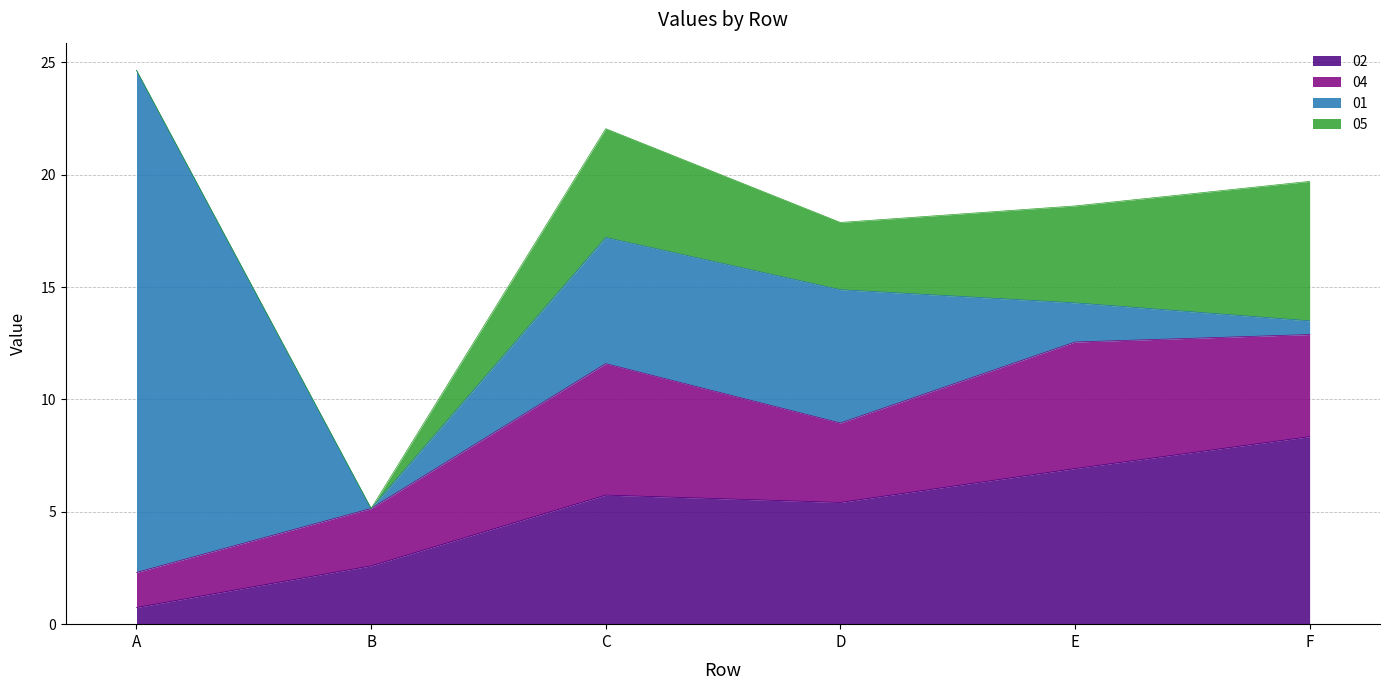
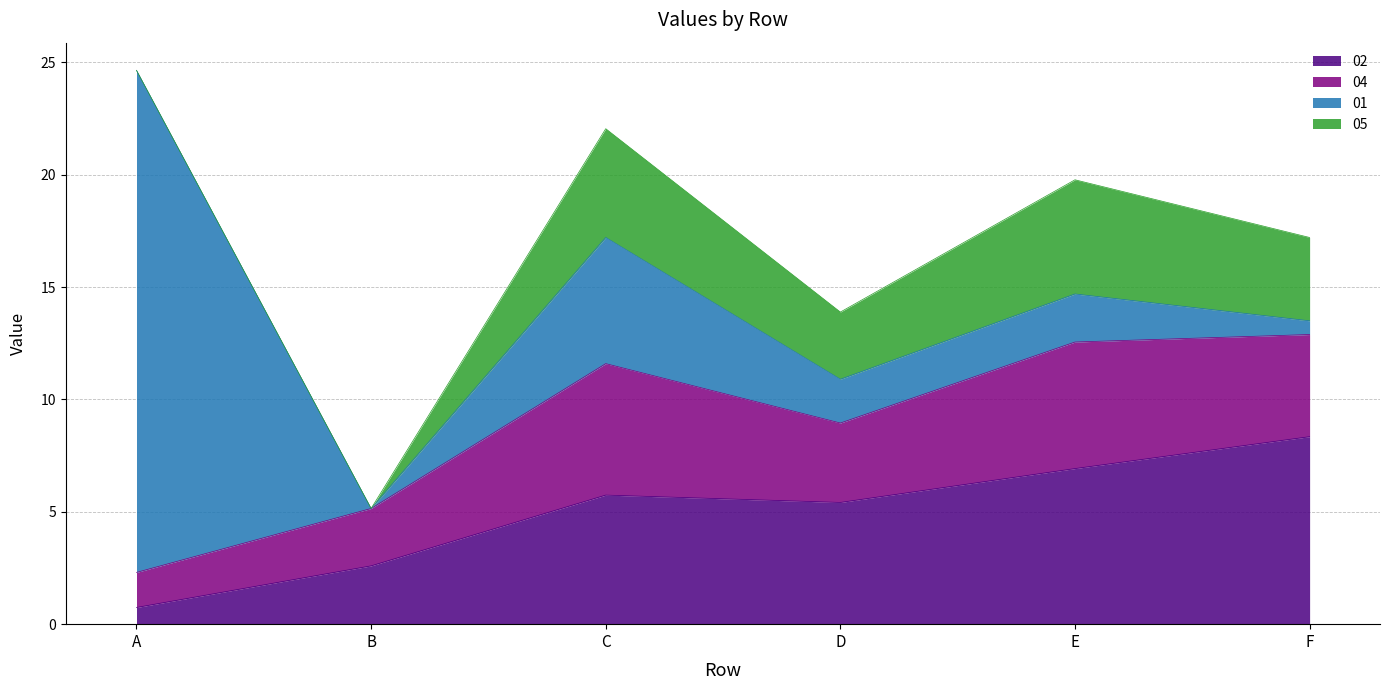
01, D: 5.9 -> 1.9
01, E: 1.7 -> 2.1
05, E: 4.3 -> 5.1
05, F: 6.2 -> 3.7
